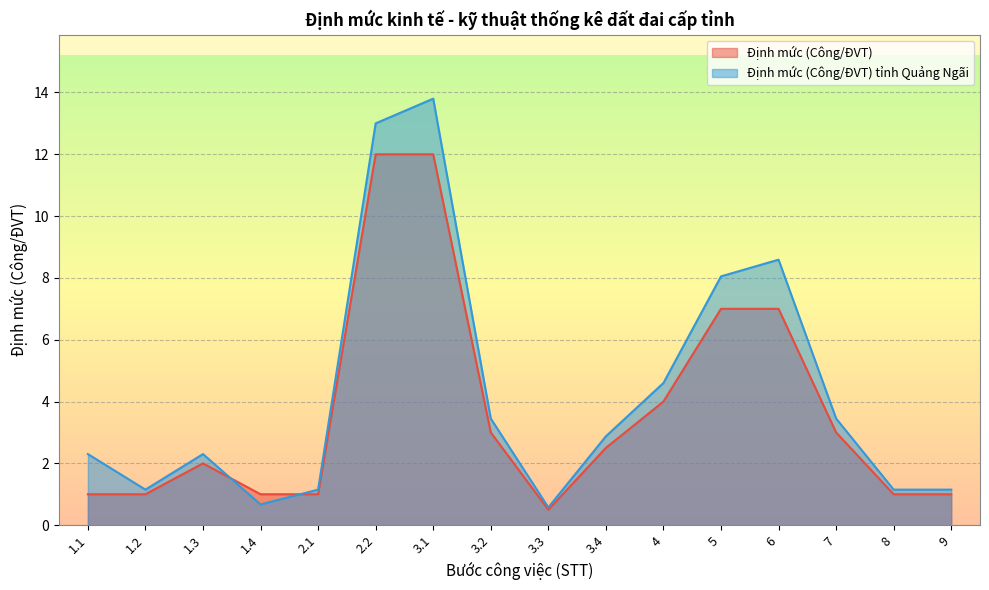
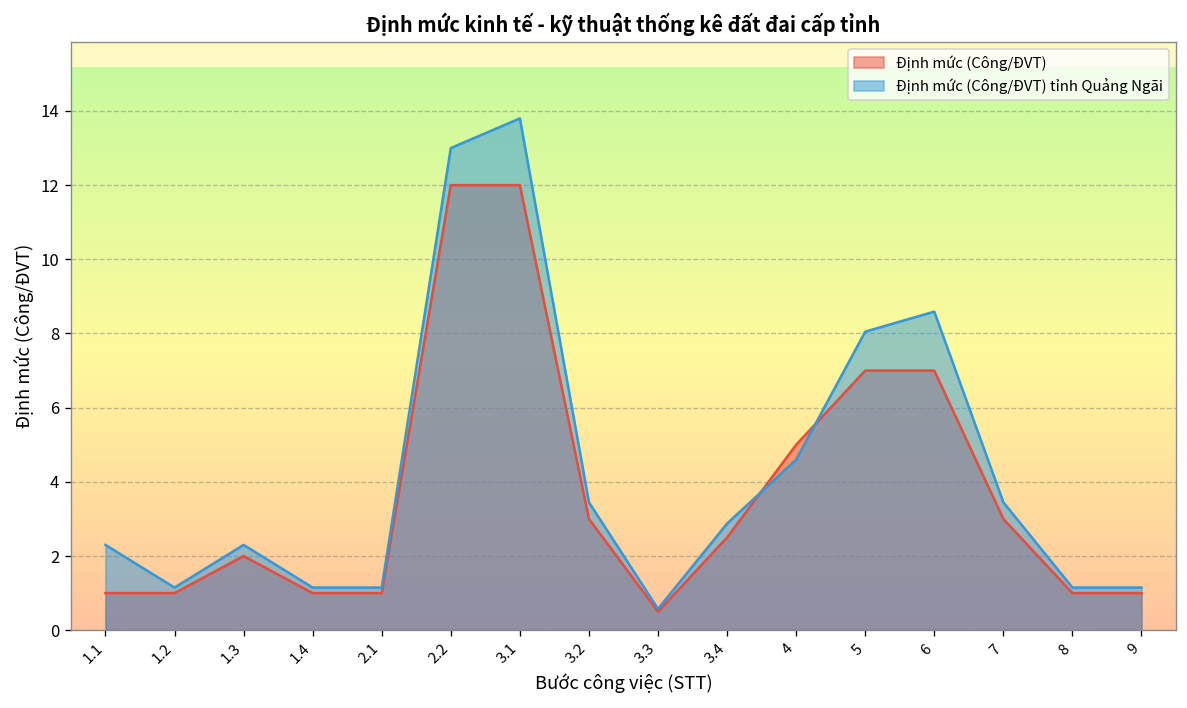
Định mức (Công/ĐVT) tỉnh Quảng Ngãi, 1.4: 0.7 -> 1.2
Định mức (Công/ĐVT), 4: 4 -> 5
